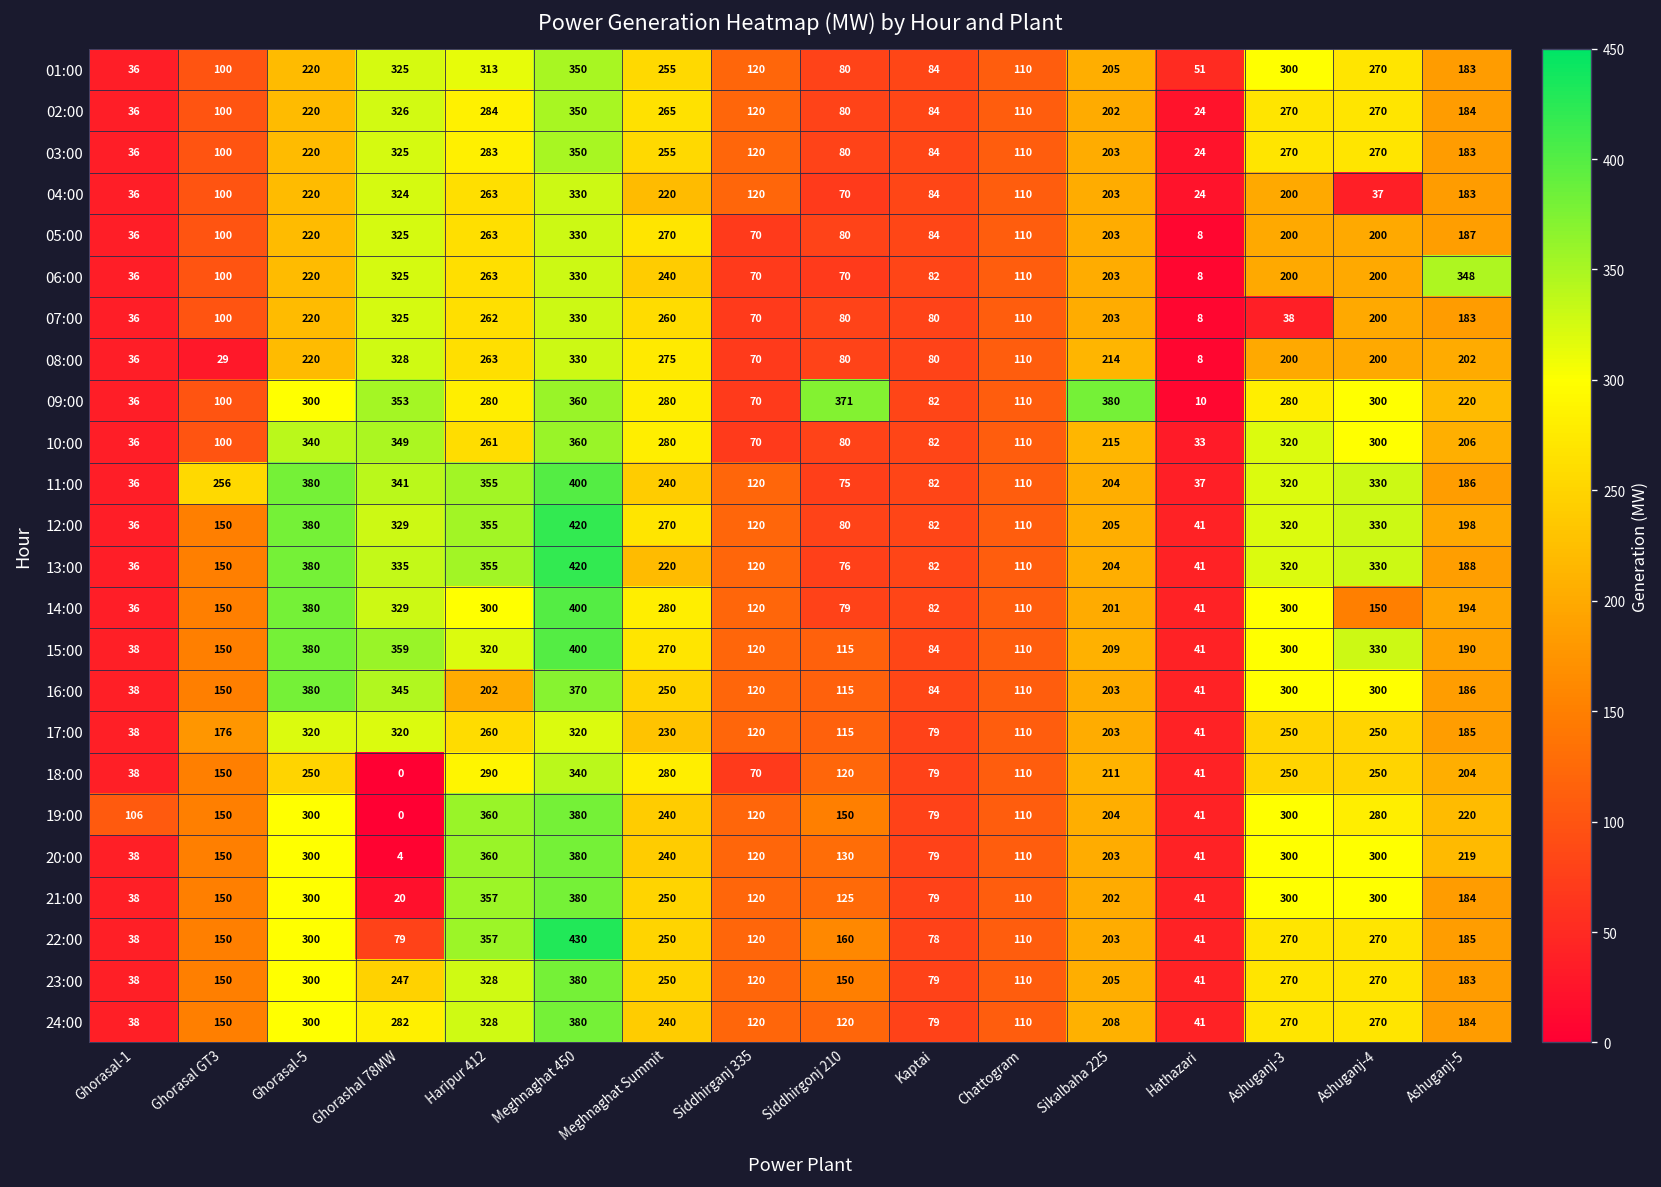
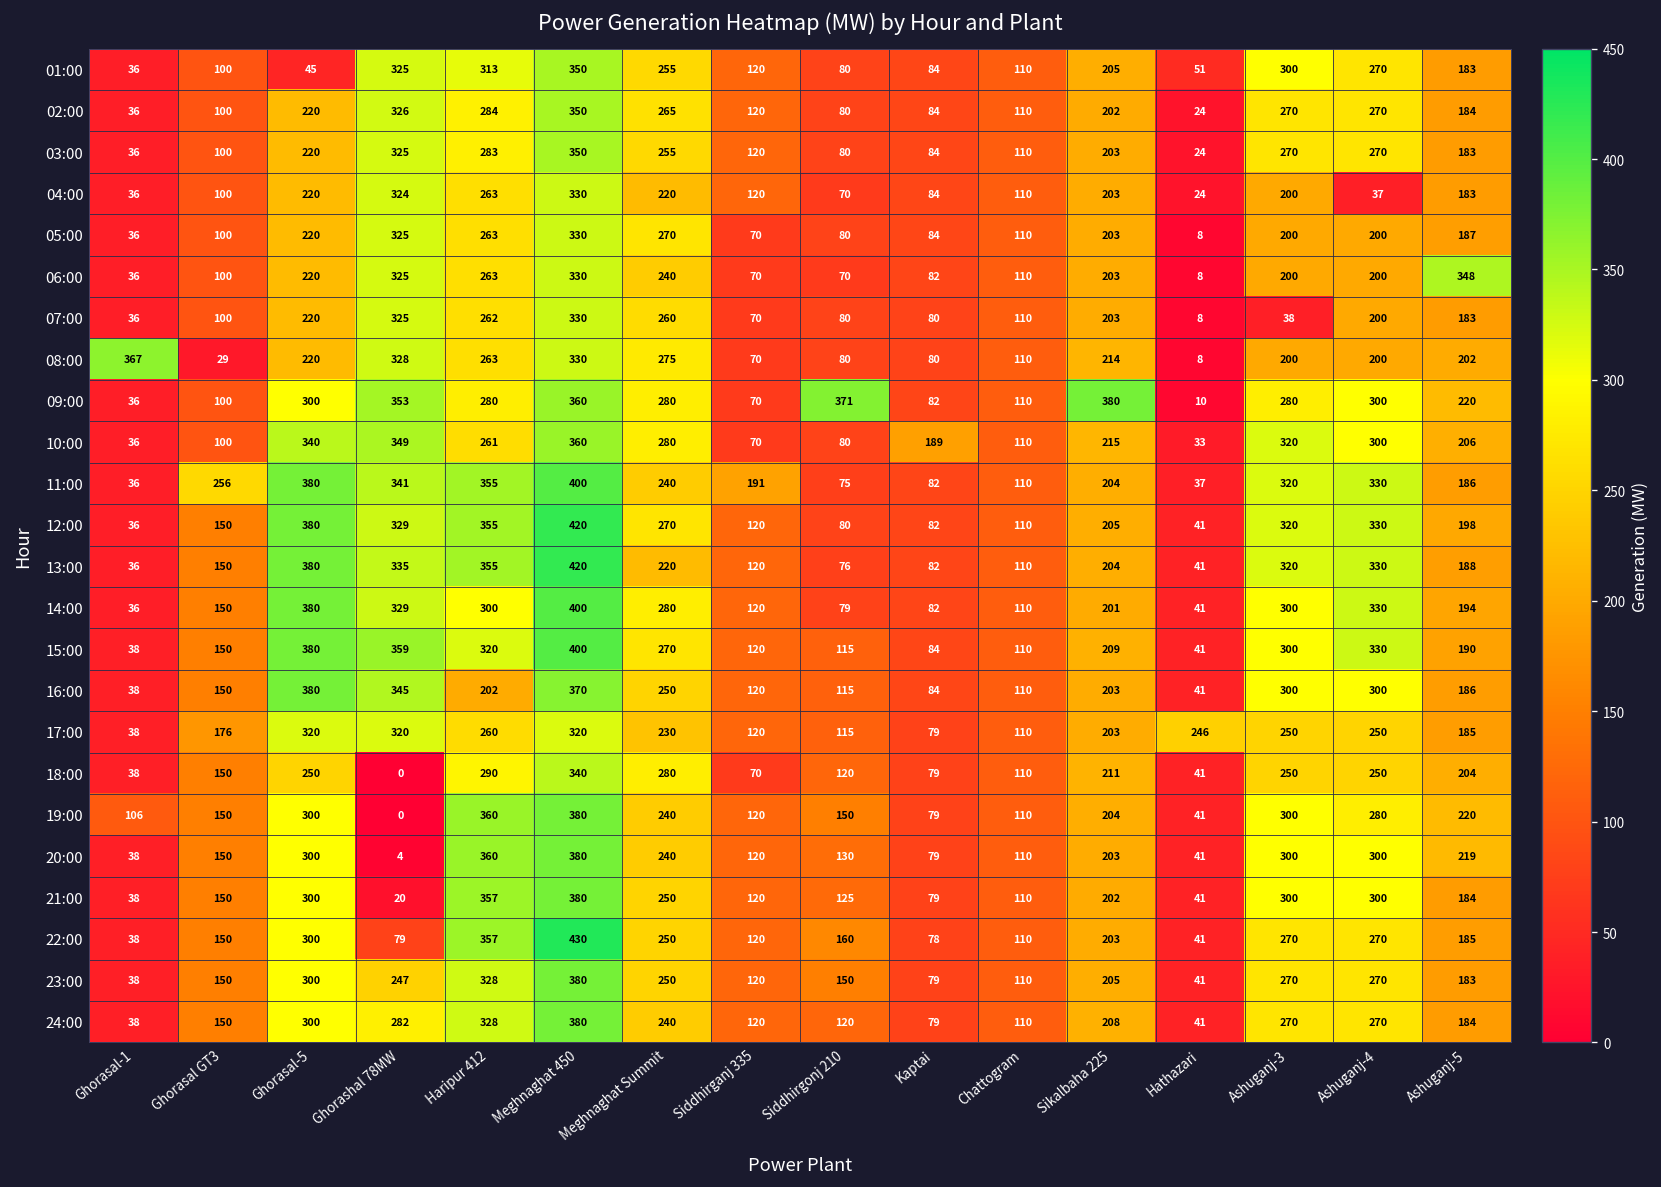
01:00, Ghorasal-5: 220 -> 45
08:00, Ghorasal-1: 36 -> 367
10:00, Kaptai: 82 -> 189
11:00, Siddhirganj 335: 120 -> 191
14:00, Ashuganj-4: 150 -> 330
17:00, Hathazari: 41 -> 246
